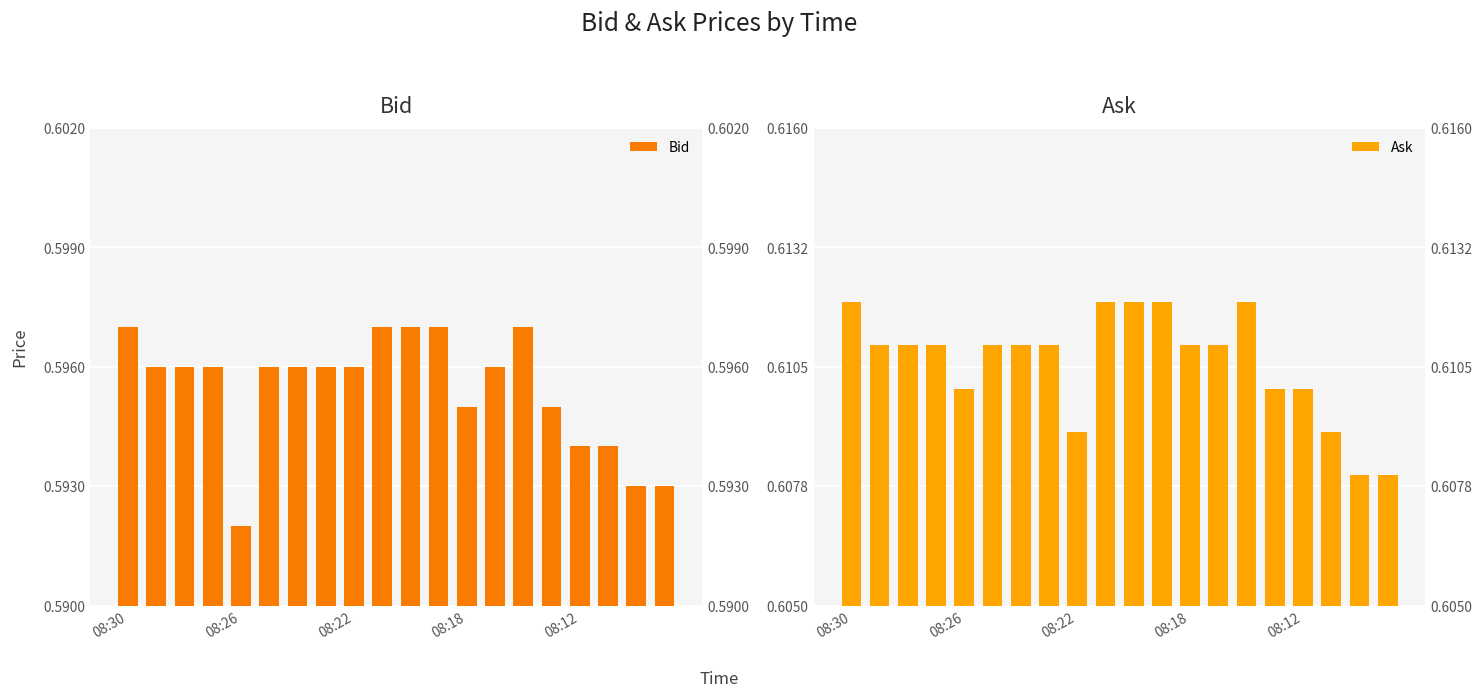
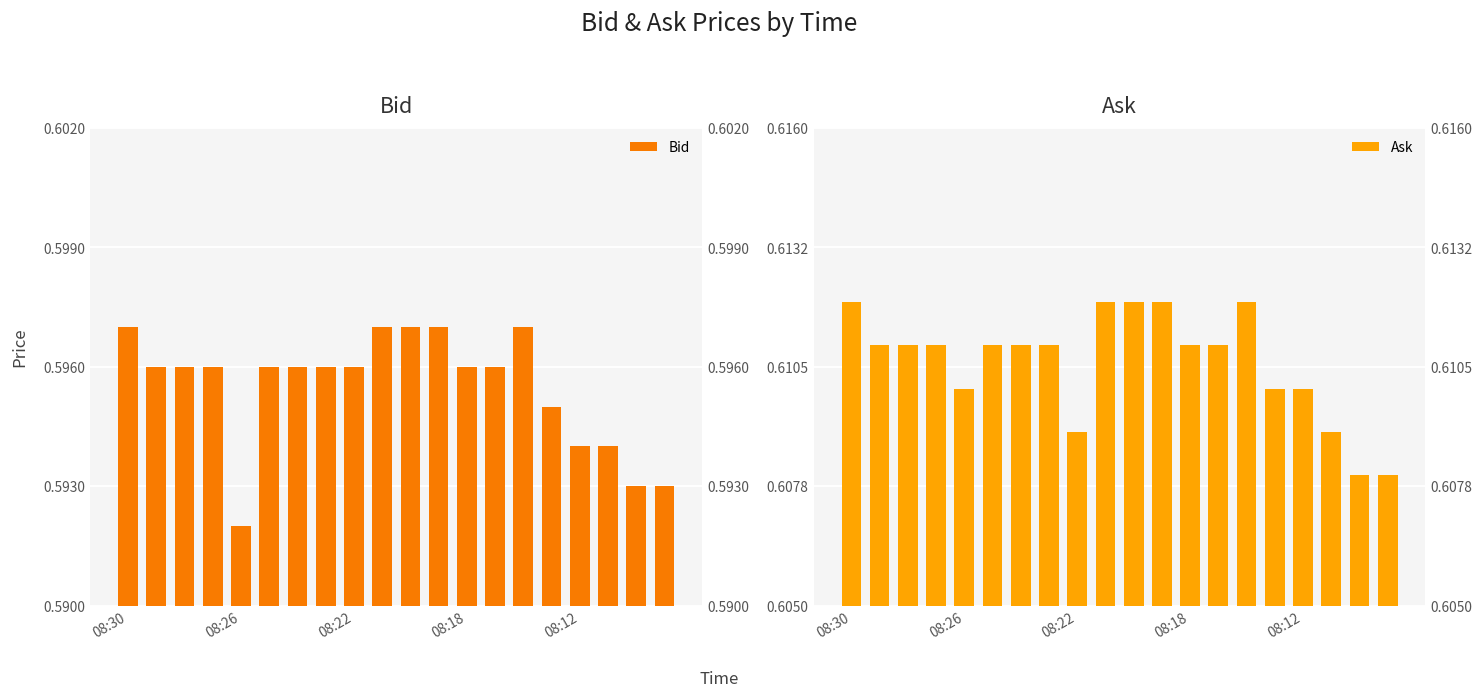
Bid, 08:18: 0.595 -> 0.596
